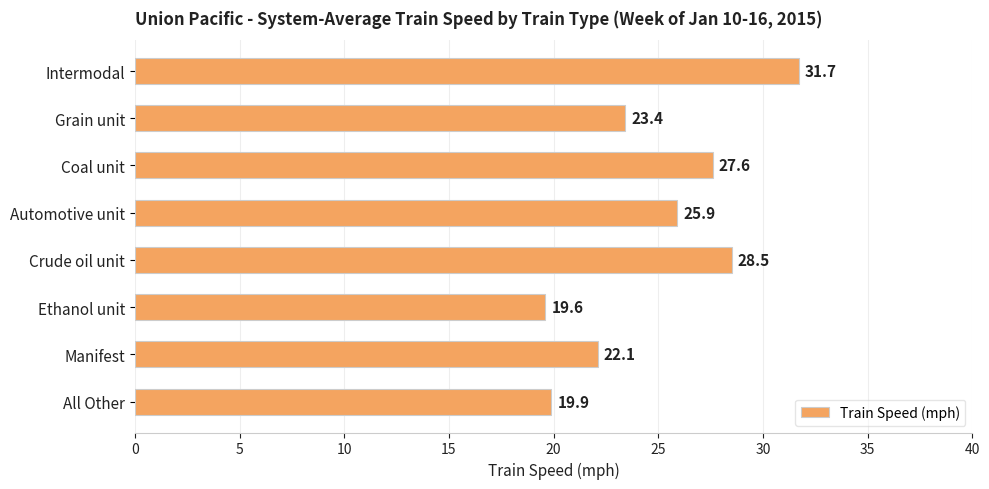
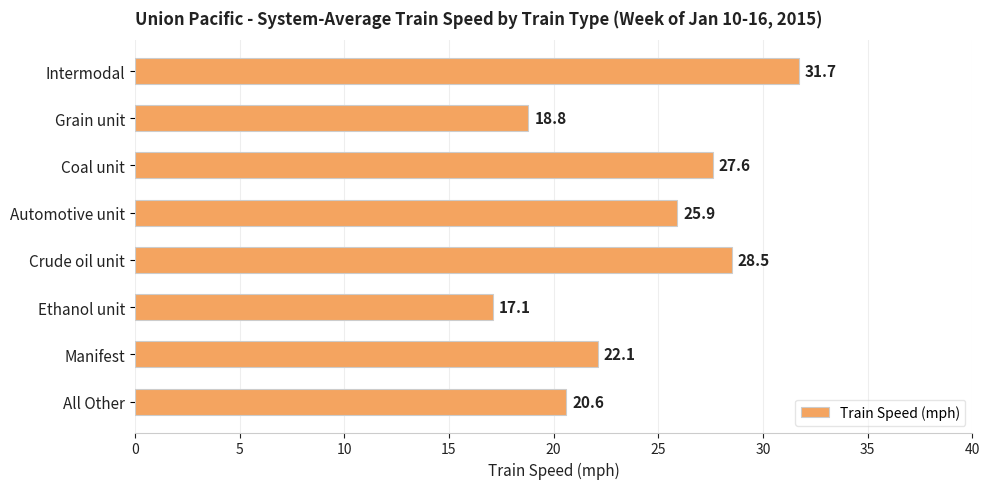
Grain unit: 23.4 -> 18.8
Ethanol unit: 19.6 -> 17.1
All Other: 19.9 -> 20.6
